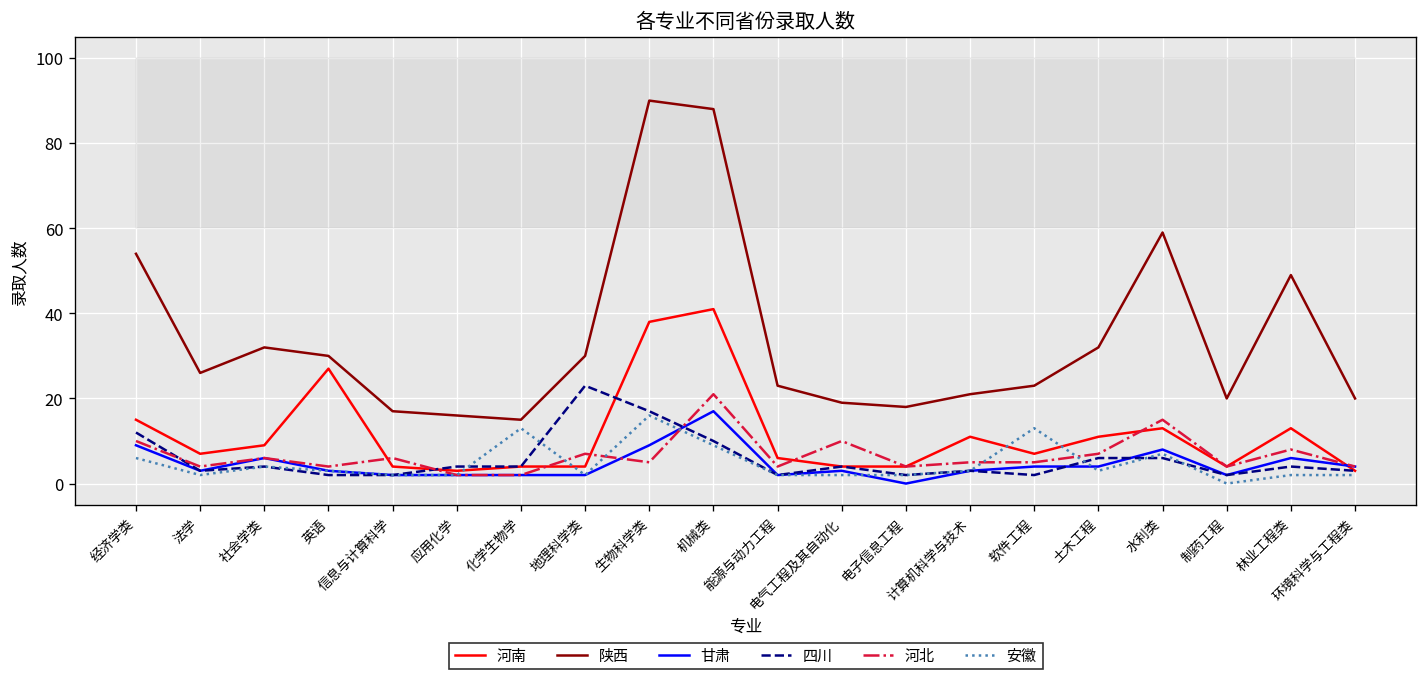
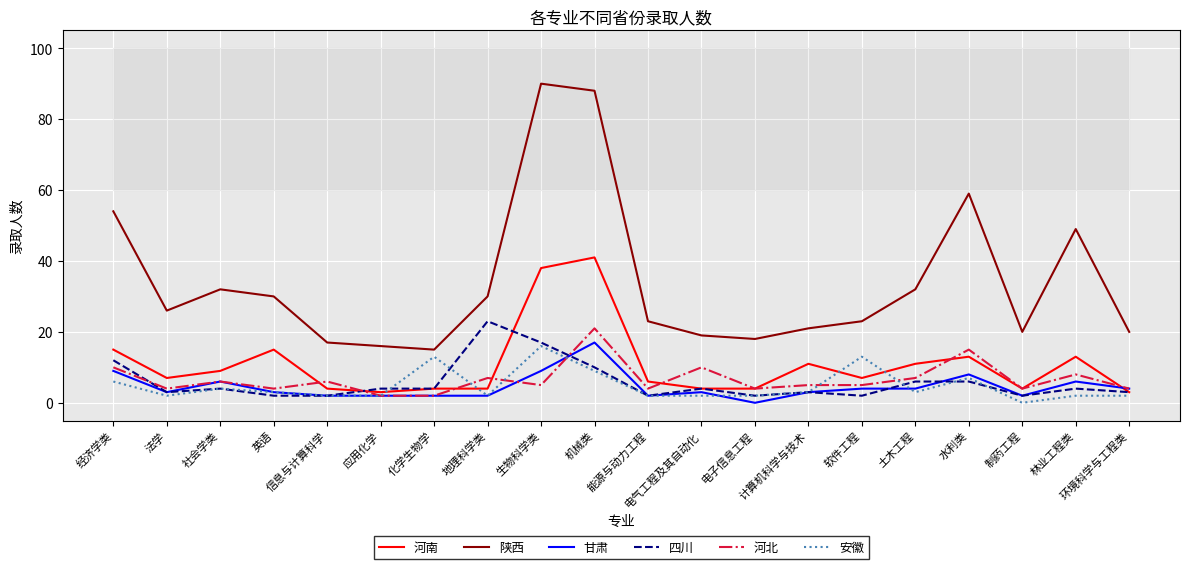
河南, 英语: 27 -> 15
